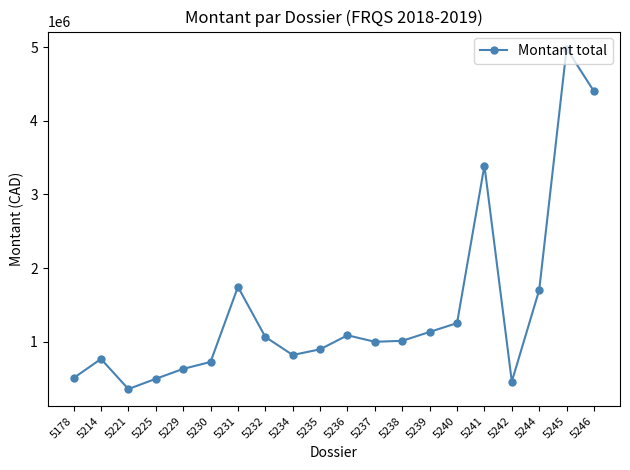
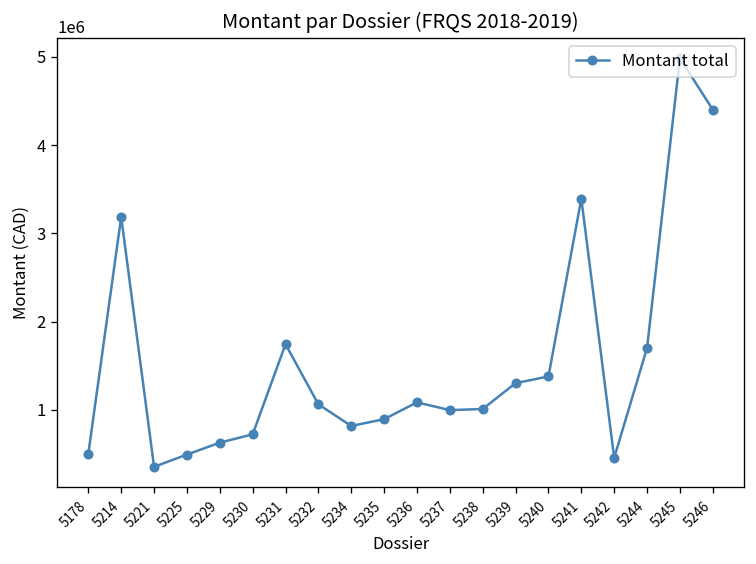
5214: 800000 -> 3200000
5239: 1100000 -> 1300000
5240: 1300000 -> 1400000
